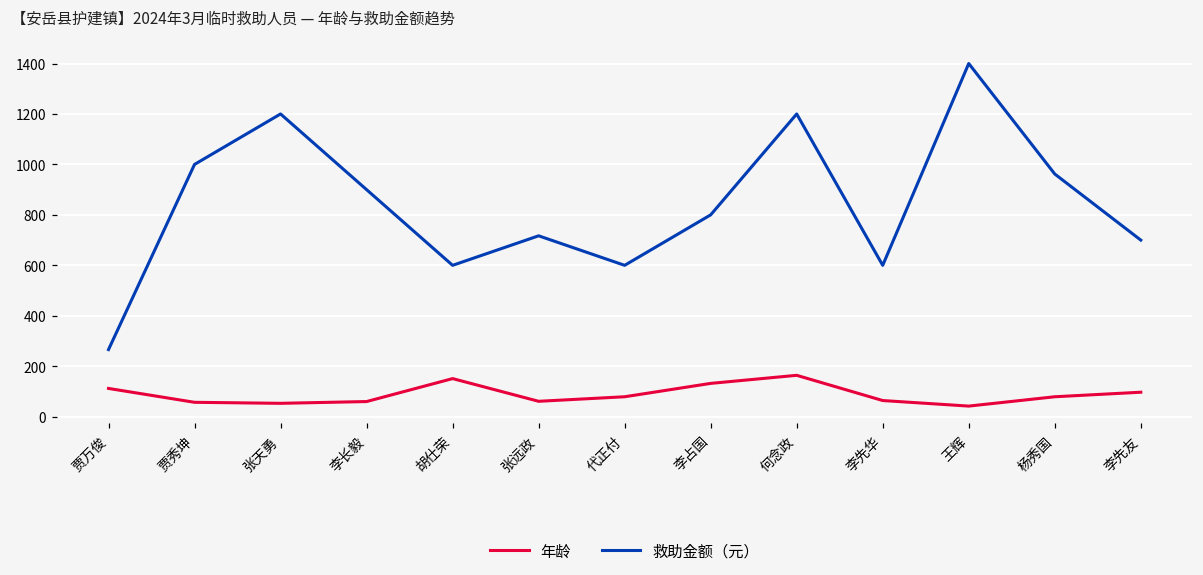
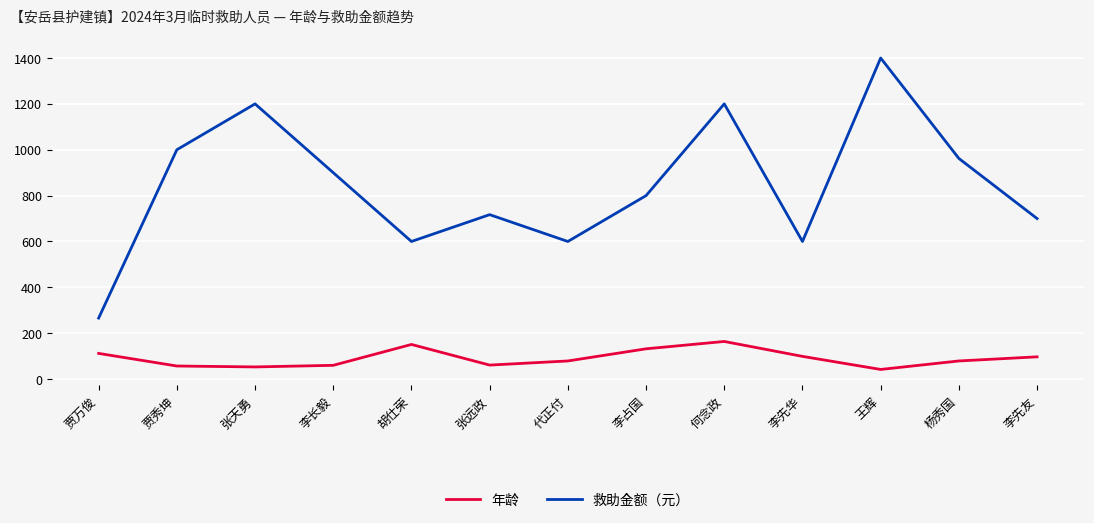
年龄, 李先华: 60 -> 100
